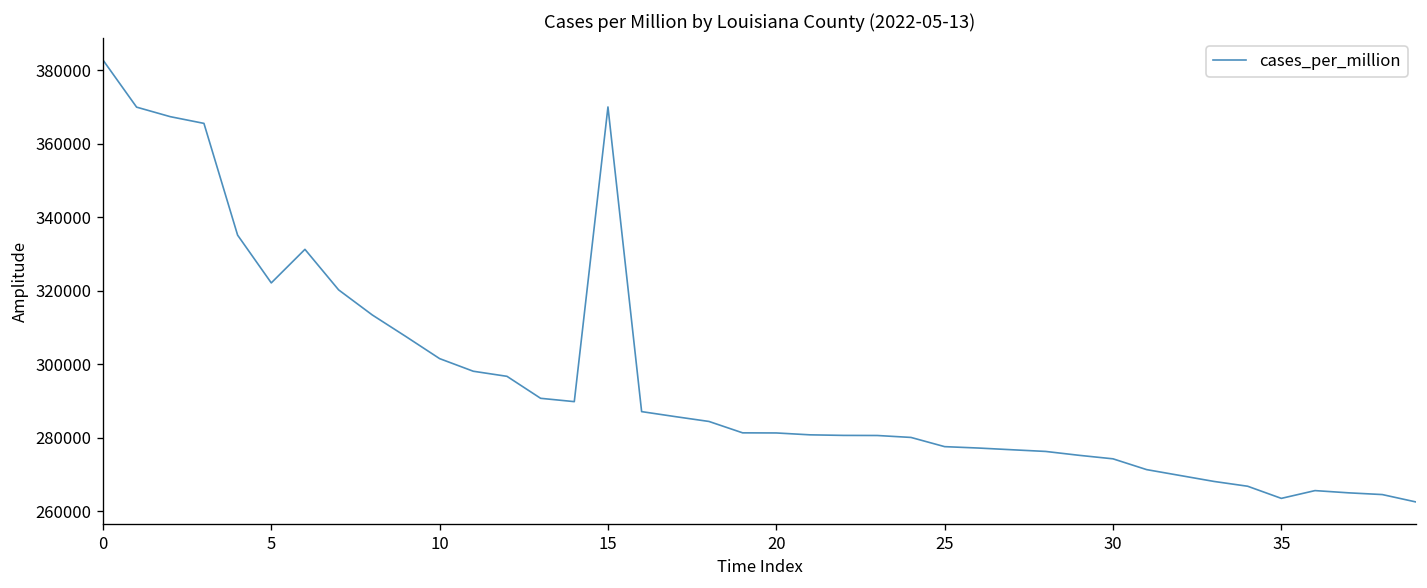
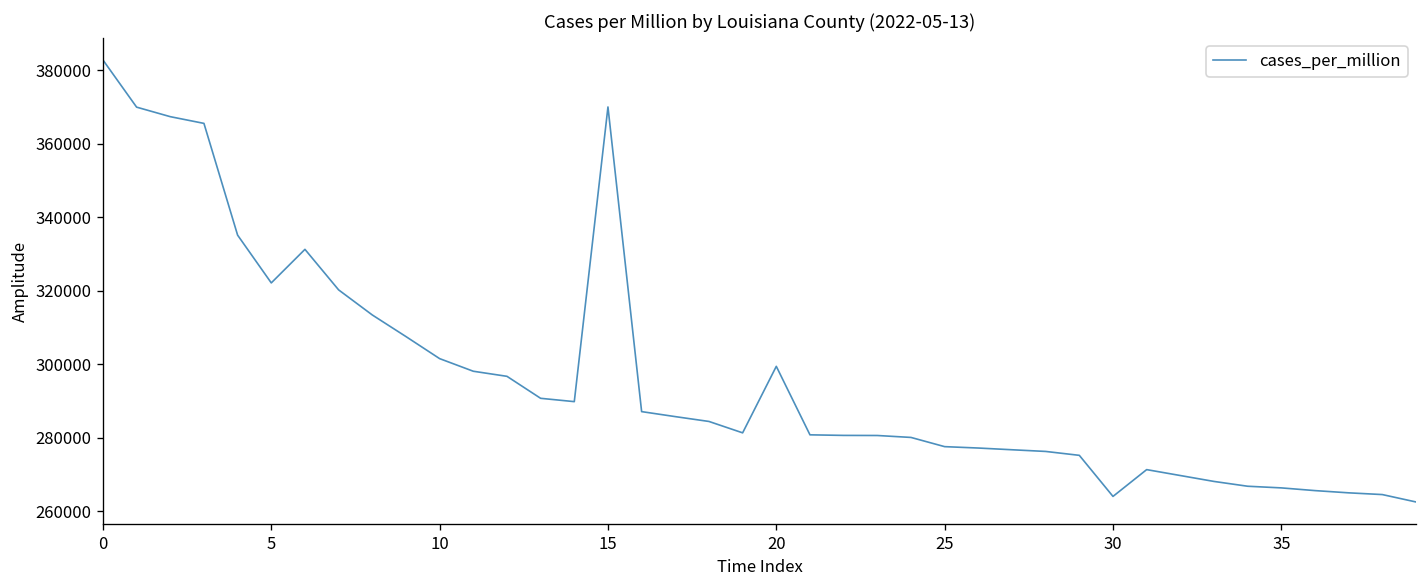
20: 281000 -> 299000
30: 274000 -> 264000
35: 263000 -> 266000
